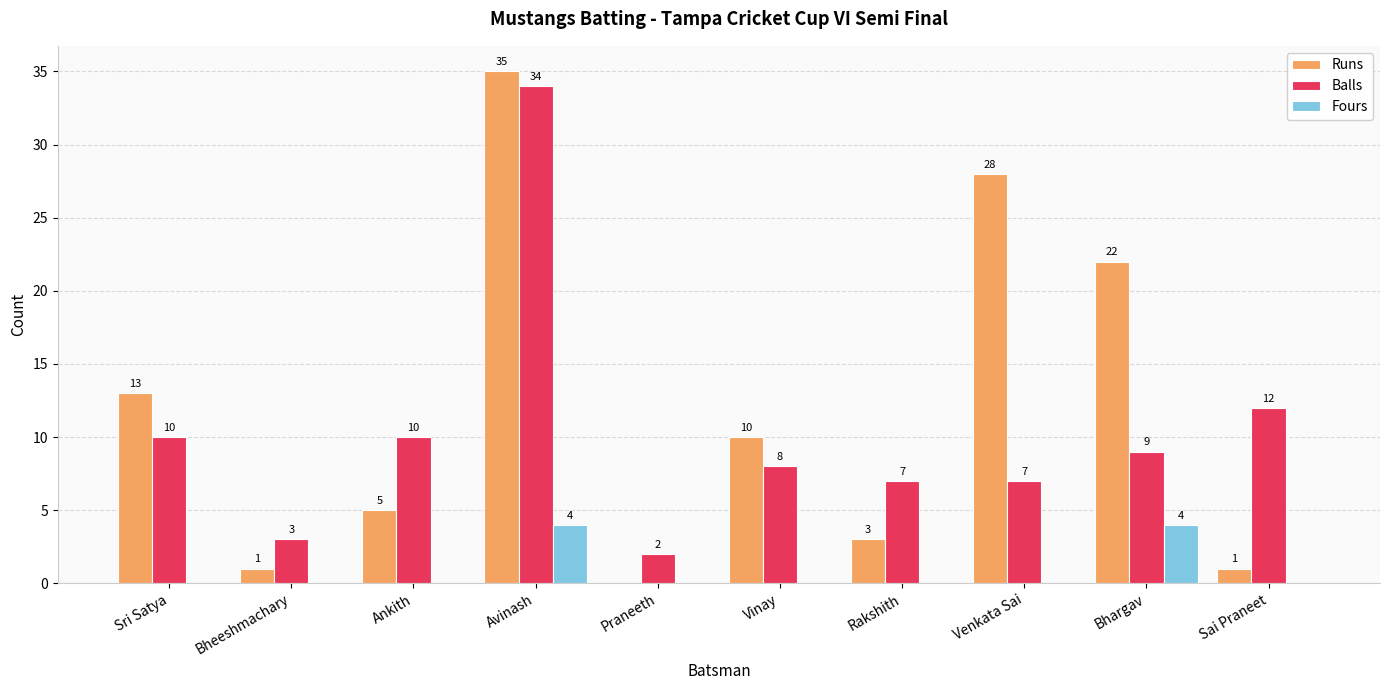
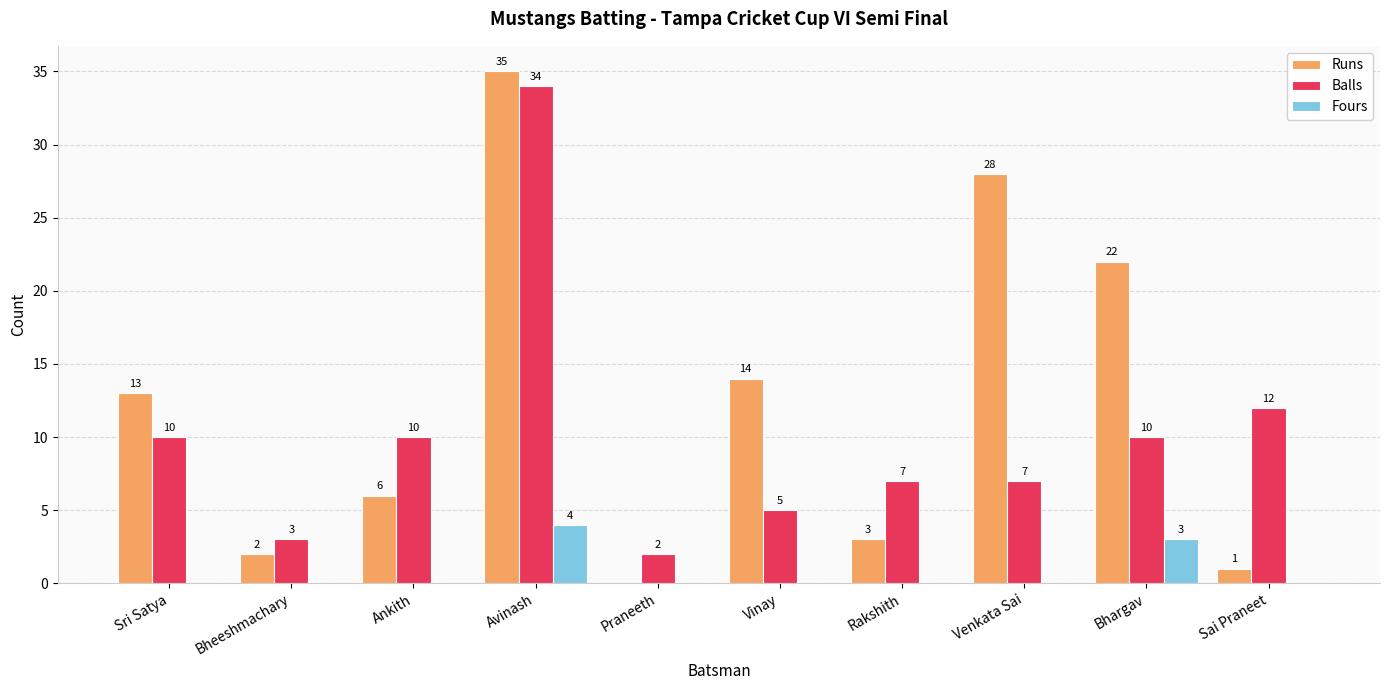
Runs, Bheeshmachary: 1 -> 2
Runs, Ankith: 5 -> 6
Runs, Vinay: 10 -> 14
Balls, Vinay: 8 -> 5
Balls, Bhargav: 9 -> 10
Fours, Bhargav: 4 -> 3
